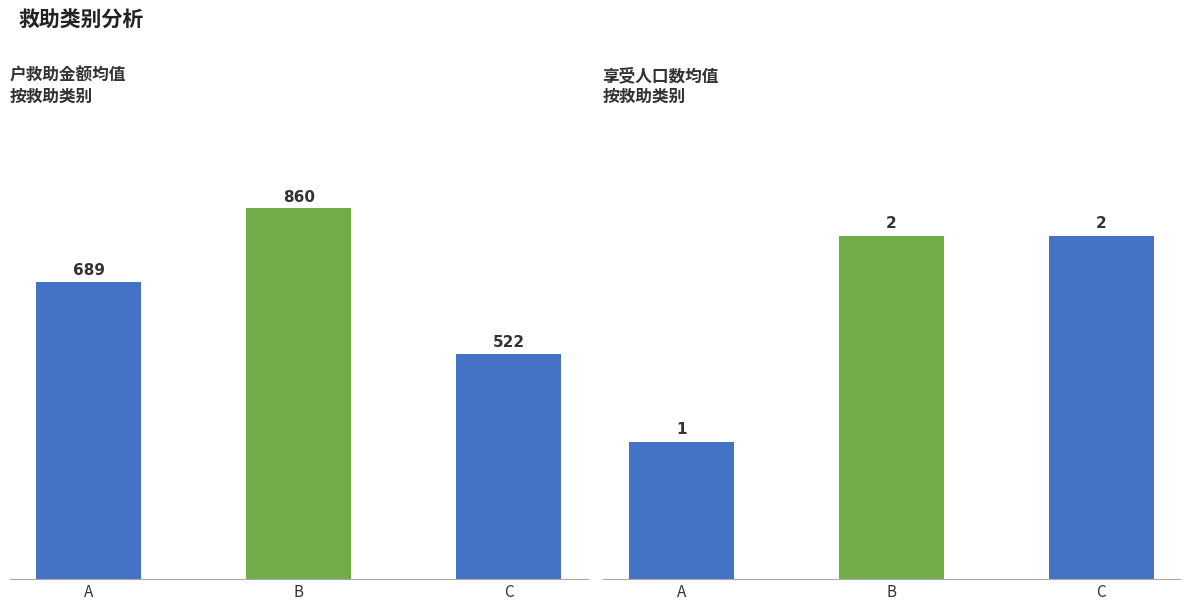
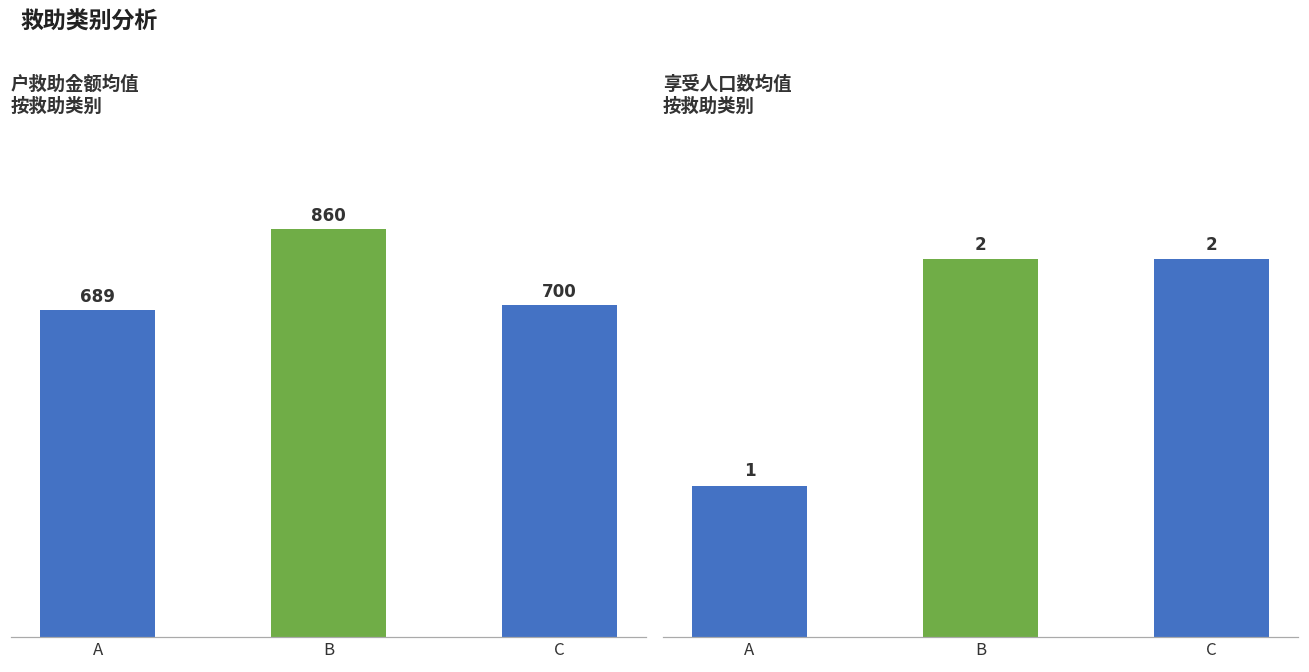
户救助金额均值 按救助类别, C: 522 -> 700
